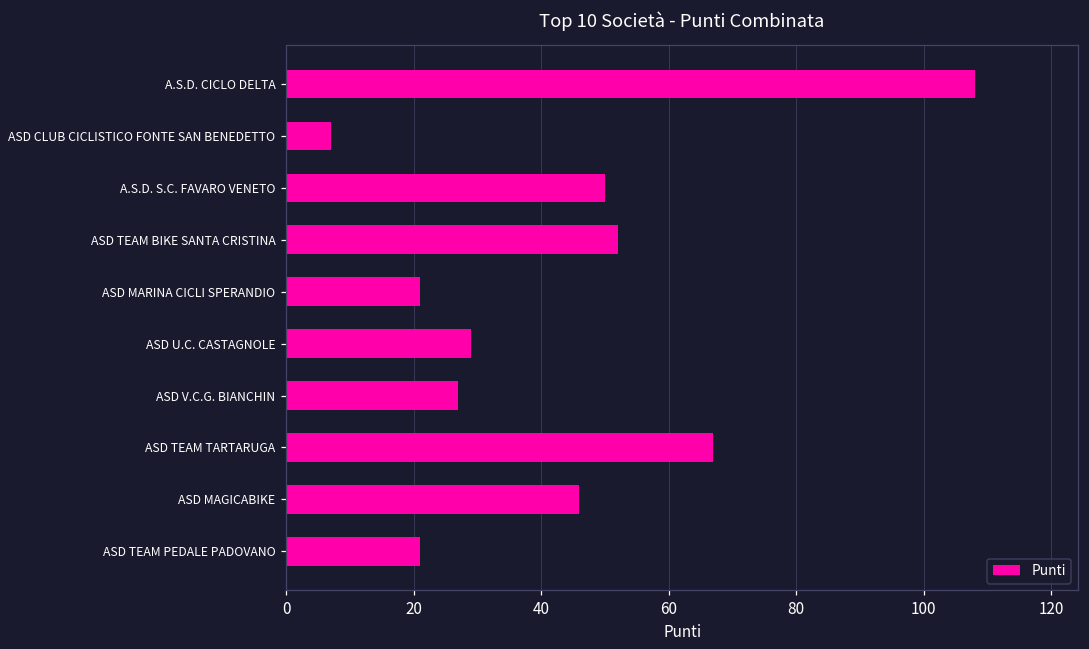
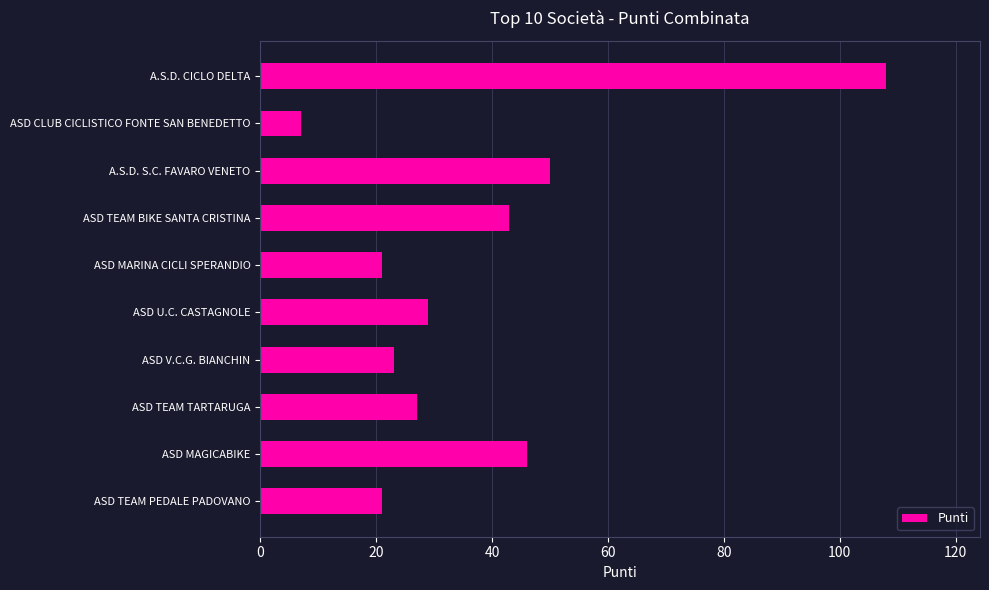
ASD TEAM BIKE SANTA CRISTINA: 52 -> 43
ASD V.C.G. BIANCHIN: 27 -> 23
ASD TEAM TARTARUGA: 67 -> 27
